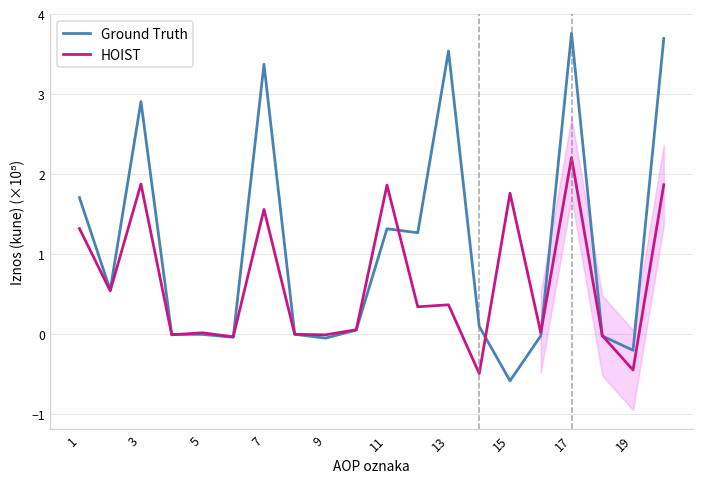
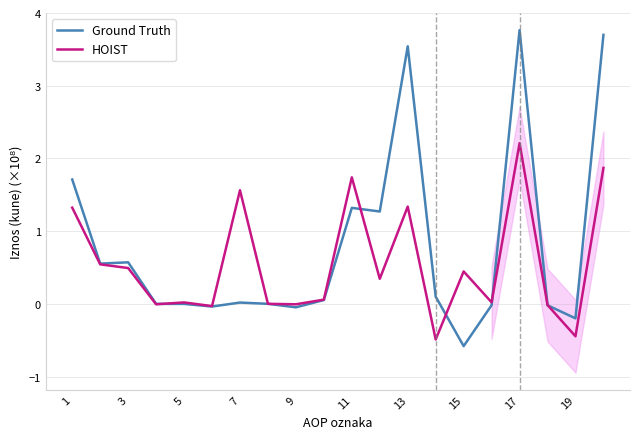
Ground Truth, 3: 2.9 -> 0.6
HOIST, 3: 1.9 -> 0.5
Ground Truth, 7: 3.4 -> 0.0
HOIST, 11: 1.9 -> 1.7
HOIST, 13: 0.4 -> 1.3
HOIST, 15: 1.8 -> 0.4
